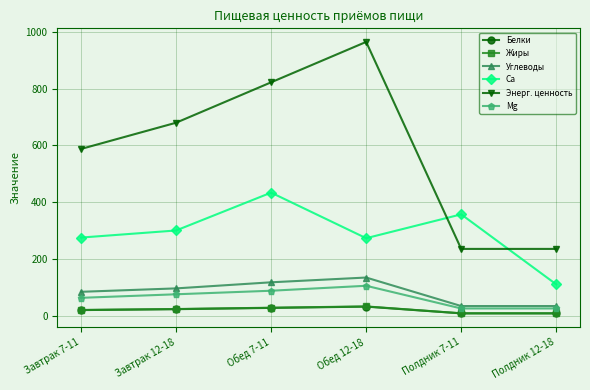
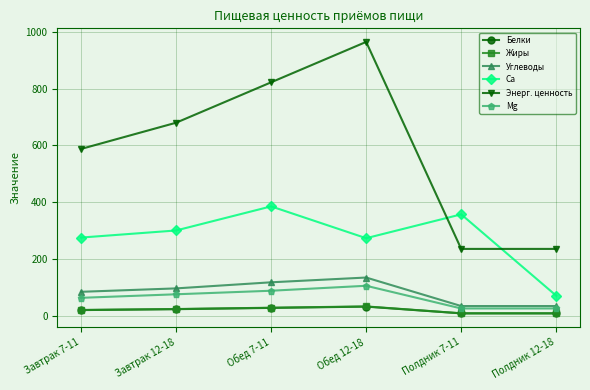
Ca, Обед 7-11: 430 -> 390
Ca, Полдник 12-18: 110 -> 70
